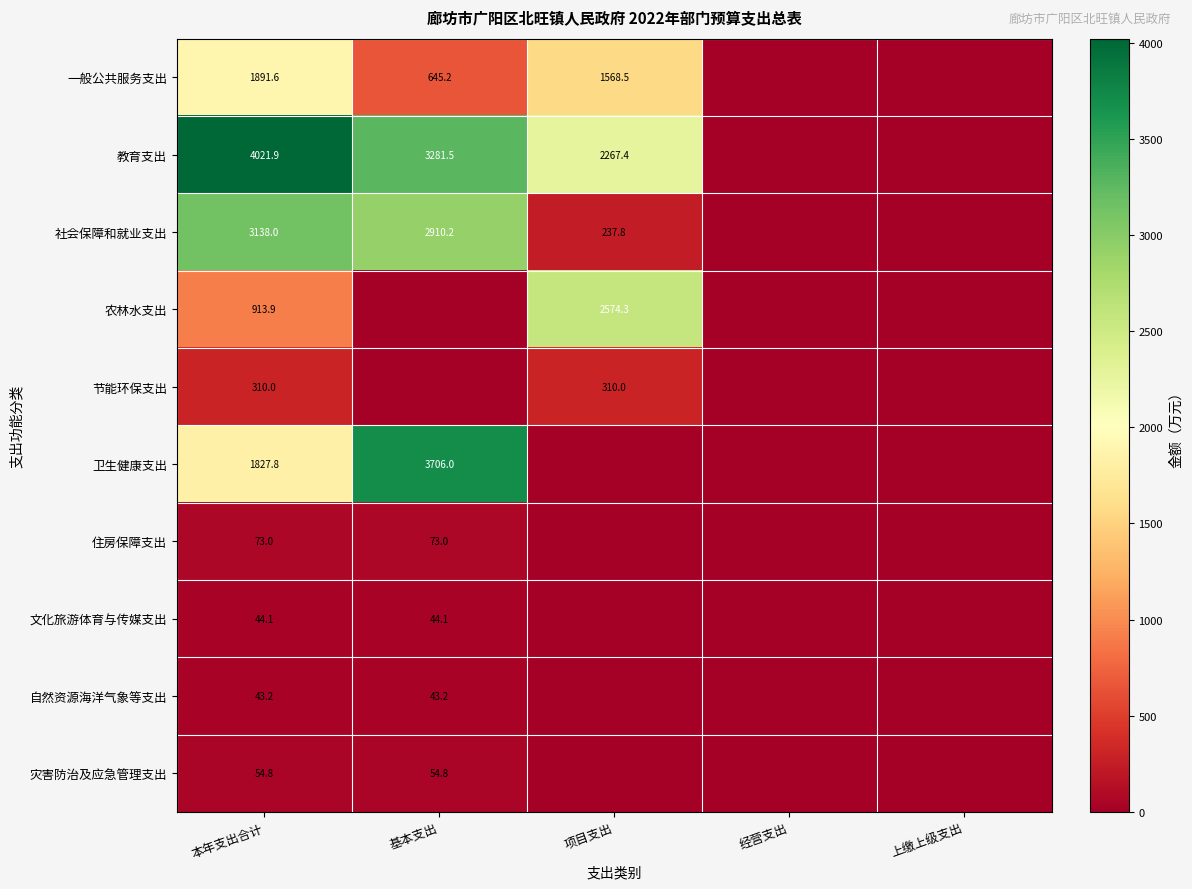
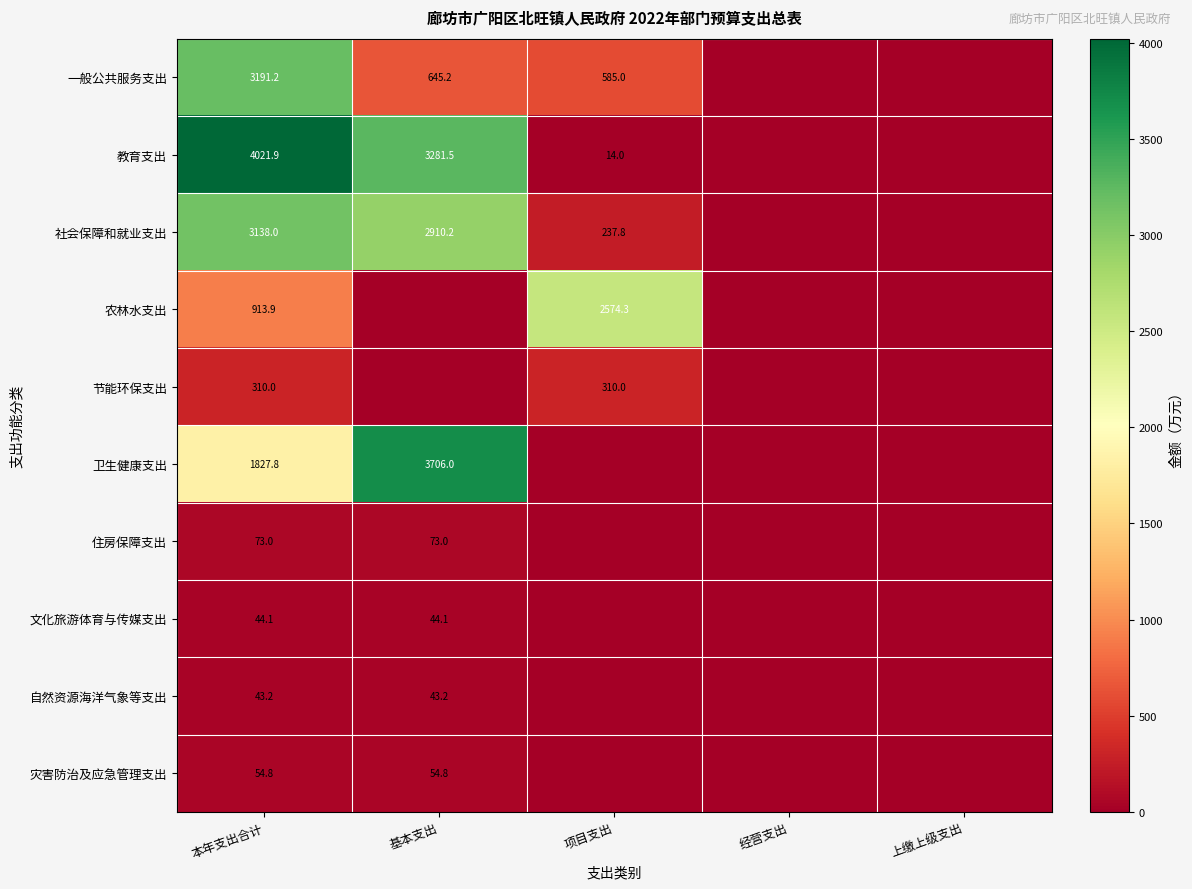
一般公共服务支出, 本年支出合计: 1891.6 -> 3191.2
一般公共服务支出, 项目支出: 1568.5 -> 585.0
教育支出, 项目支出: 2267.4 -> 14.0
